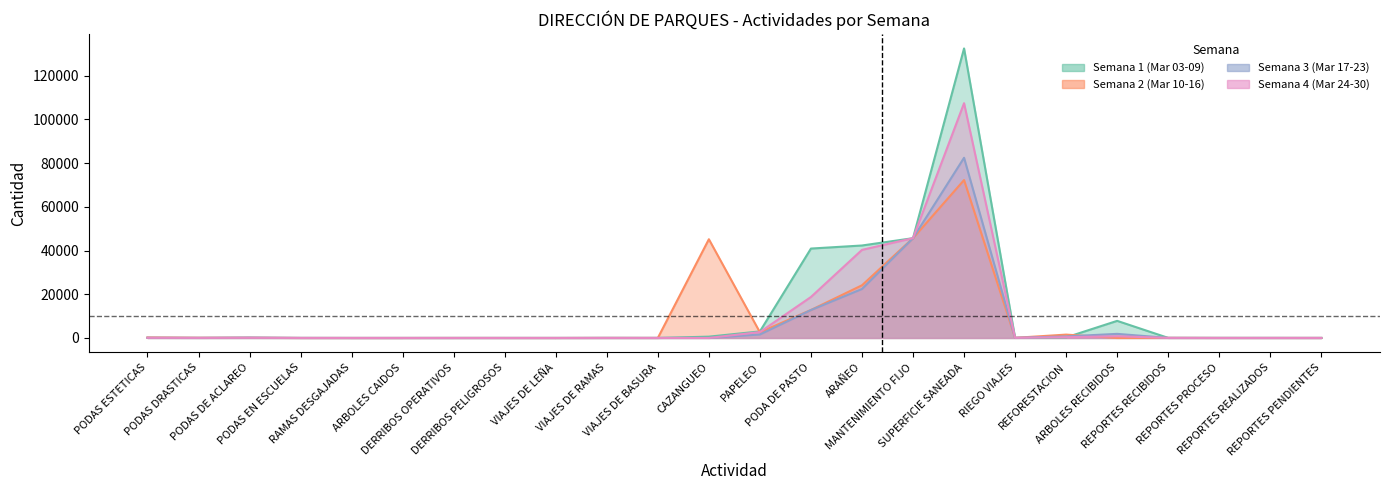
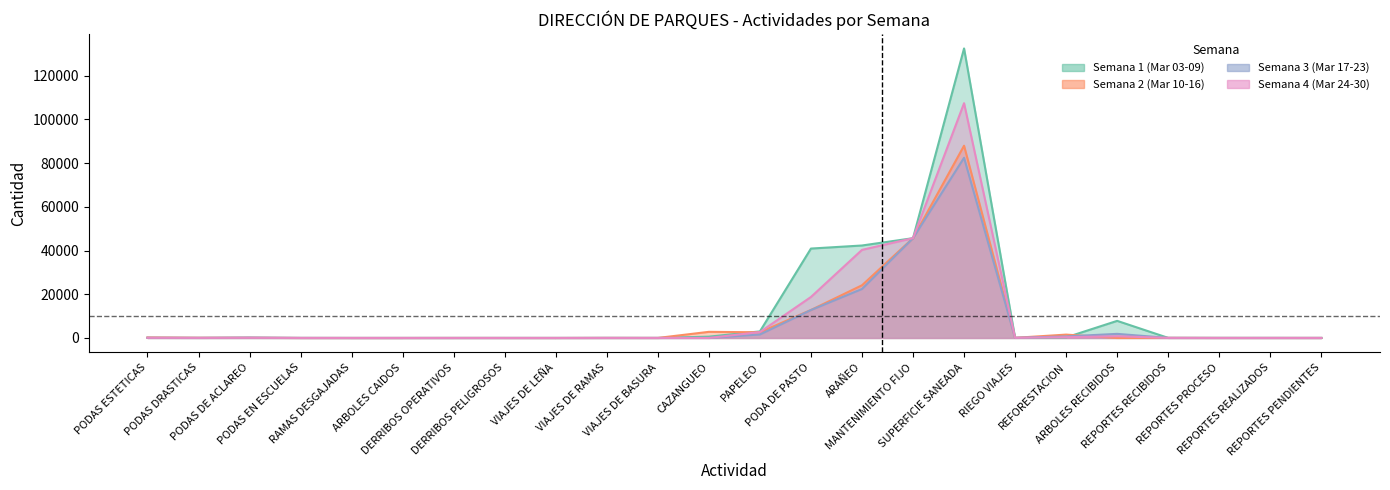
Semana 2 (Mar 10-16), CAZANGUEO: 45000 -> 3000
Semana 2 (Mar 10-16), SUPERFICIE SANEADA: 72000 -> 88000
